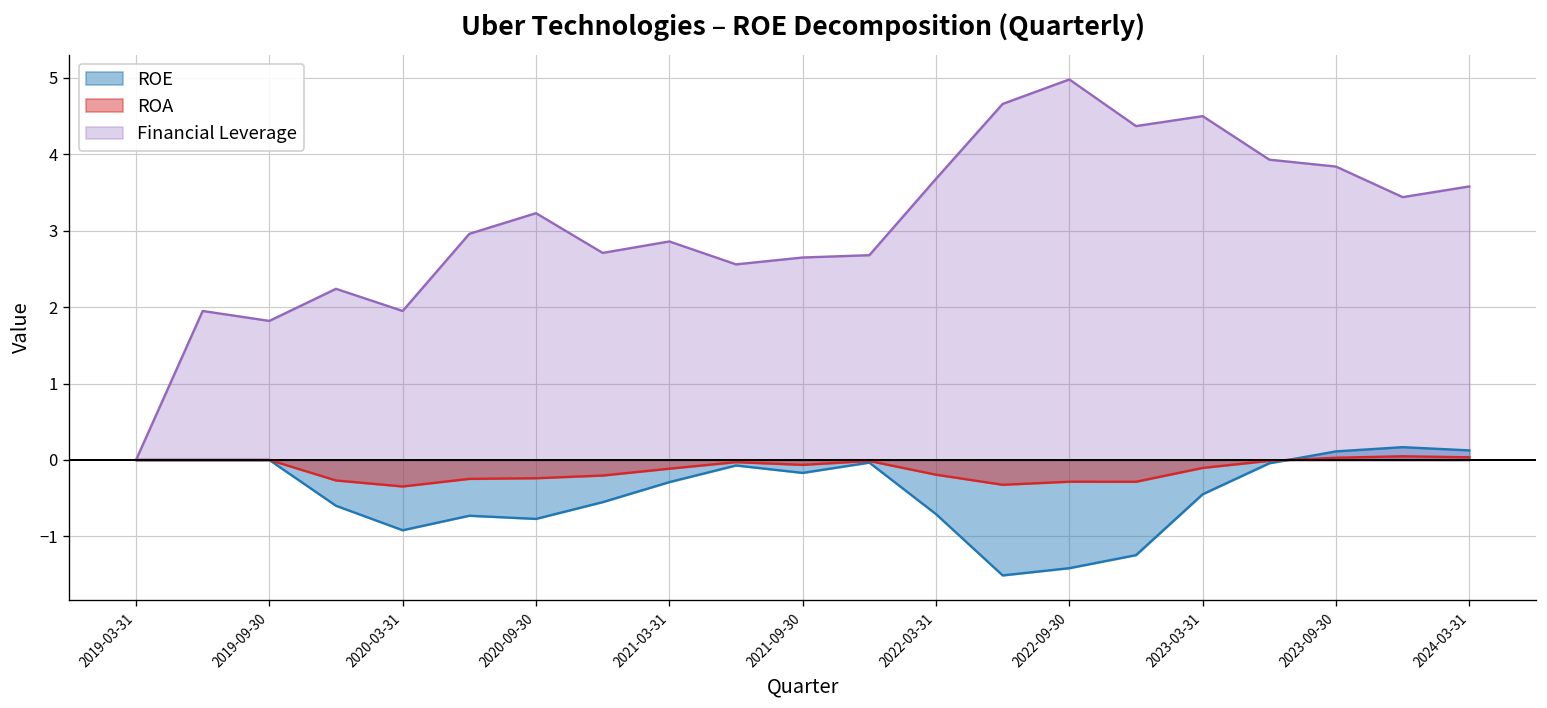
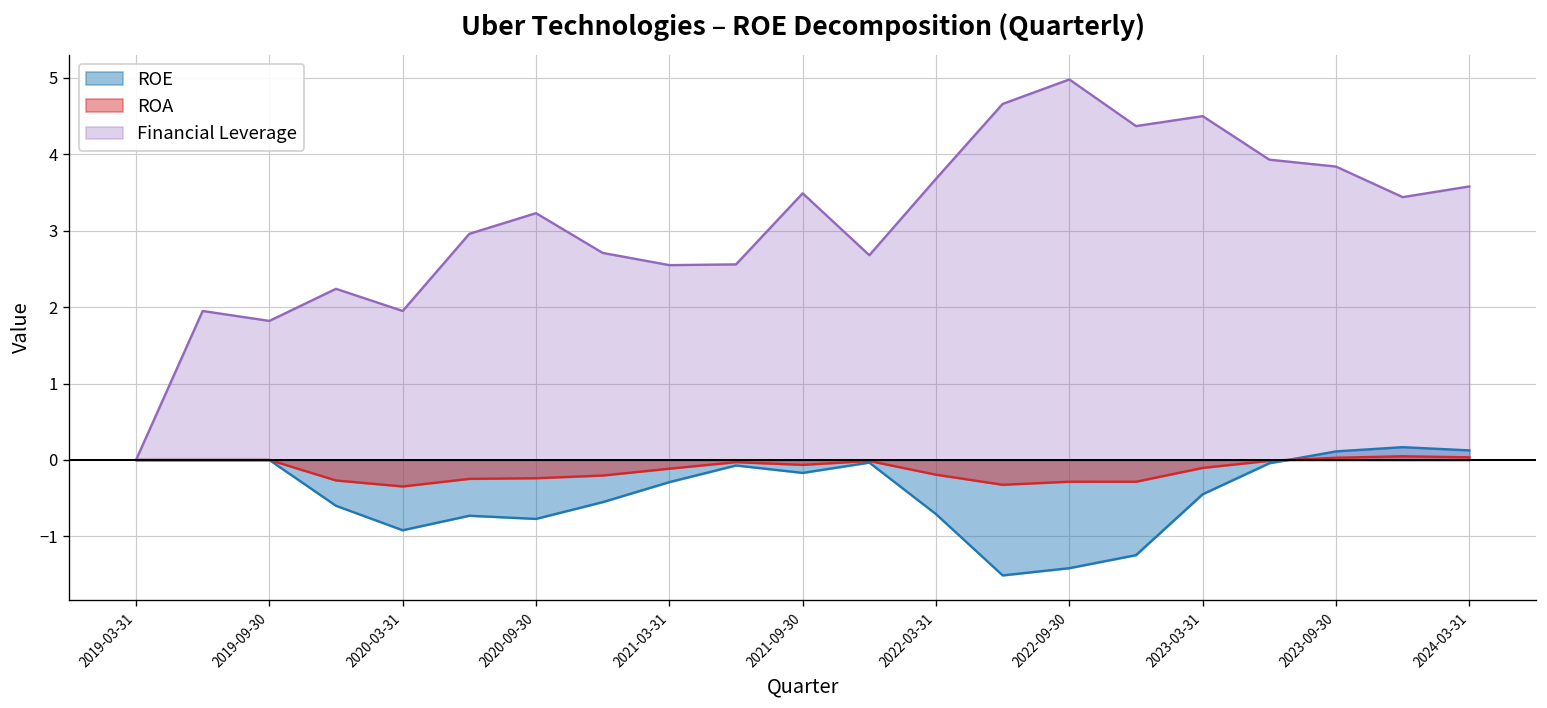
Financial Leverage, 2021-03-31: 2.9 -> 2.6
Financial Leverage, 2021-09-30: 2.7 -> 3.5
